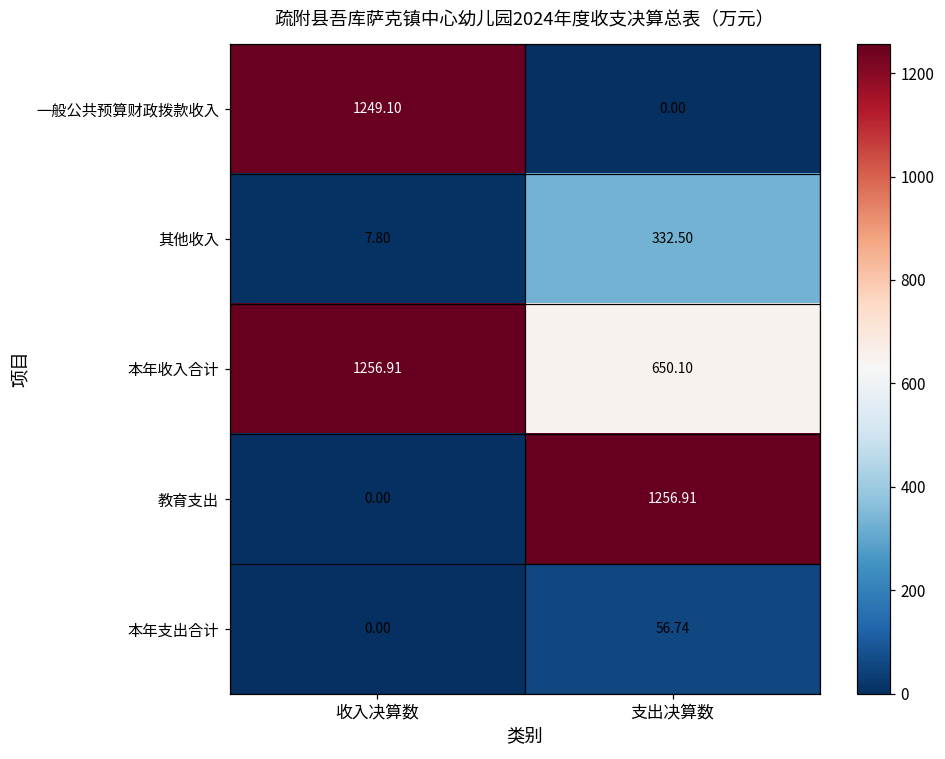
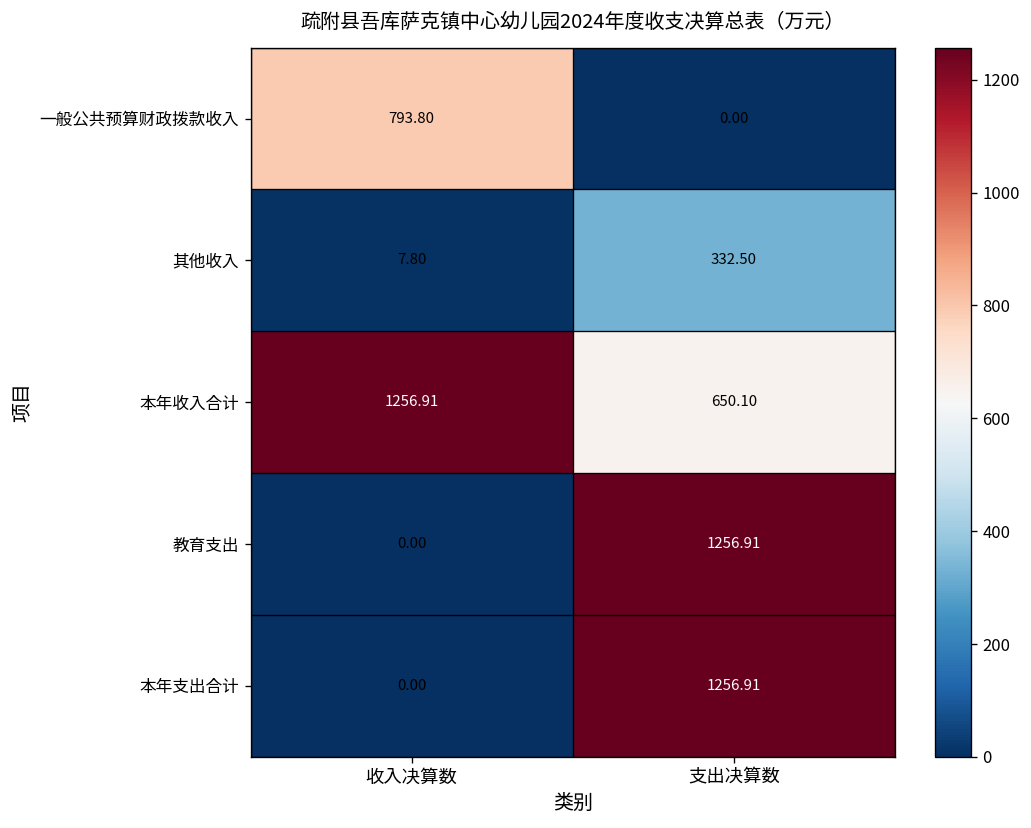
一般公共预算财政拨款收入, 收入决算数: 1249.10 -> 793.80
本年支出合计, 支出决算数: 56.74 -> 1256.91
